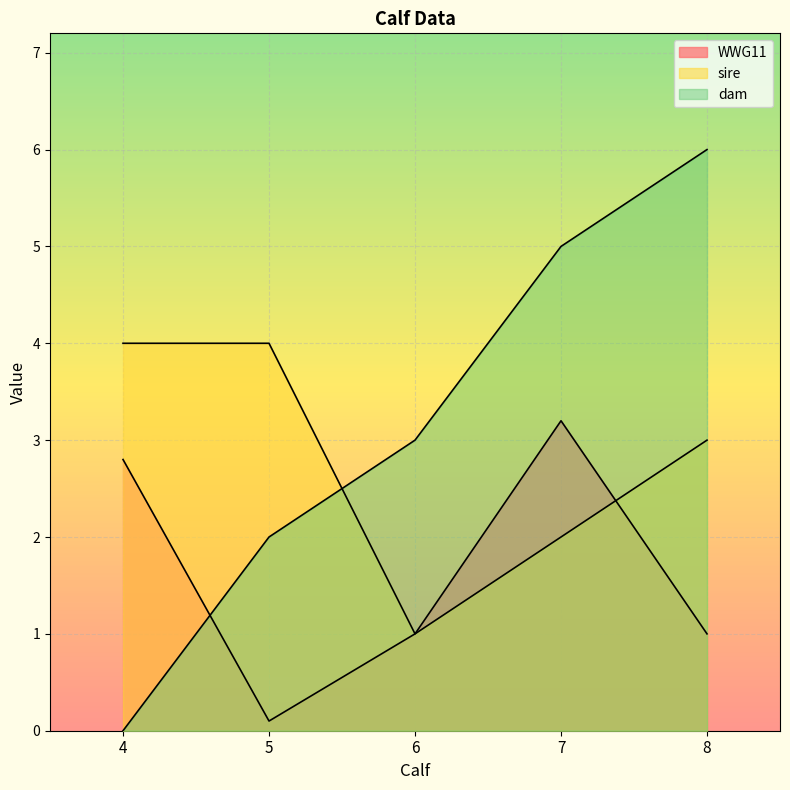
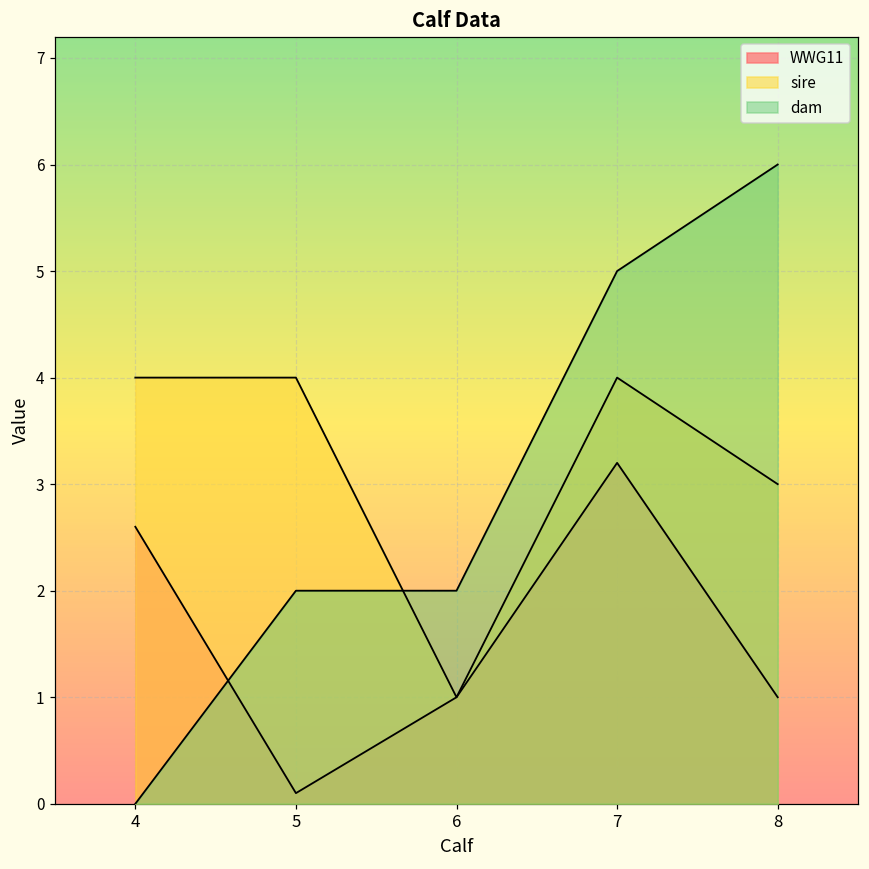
WWG11, 4: 2.8 -> 2.6
dam, 6: 3 -> 2
sire, 7: 2 -> 4
